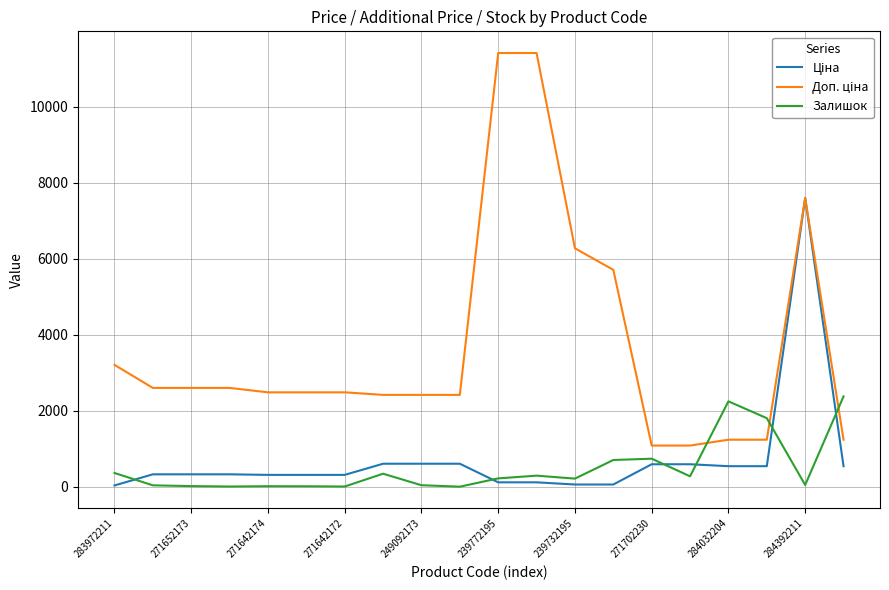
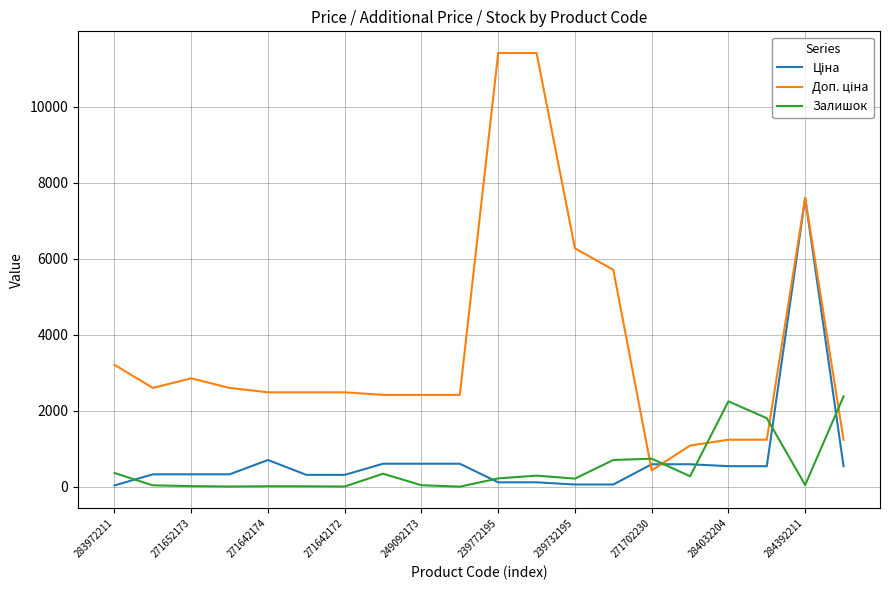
Доп. ціна, 271652173: 2600 -> 2800
Ціна, 271642174: 300 -> 700
Доп. ціна, 271702230: 1100 -> 400
